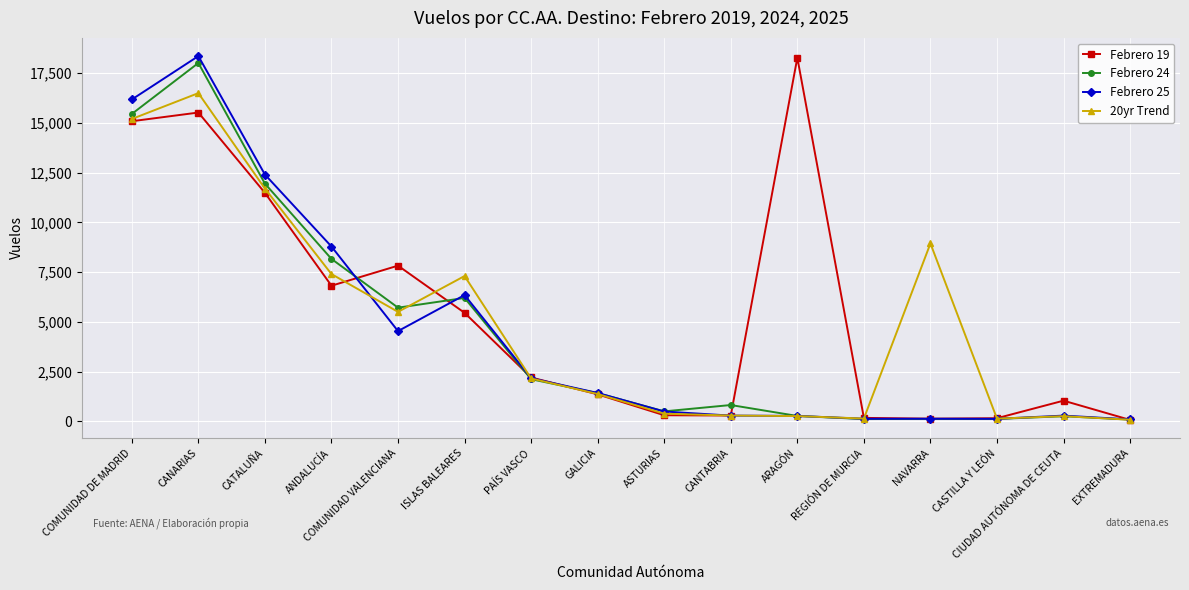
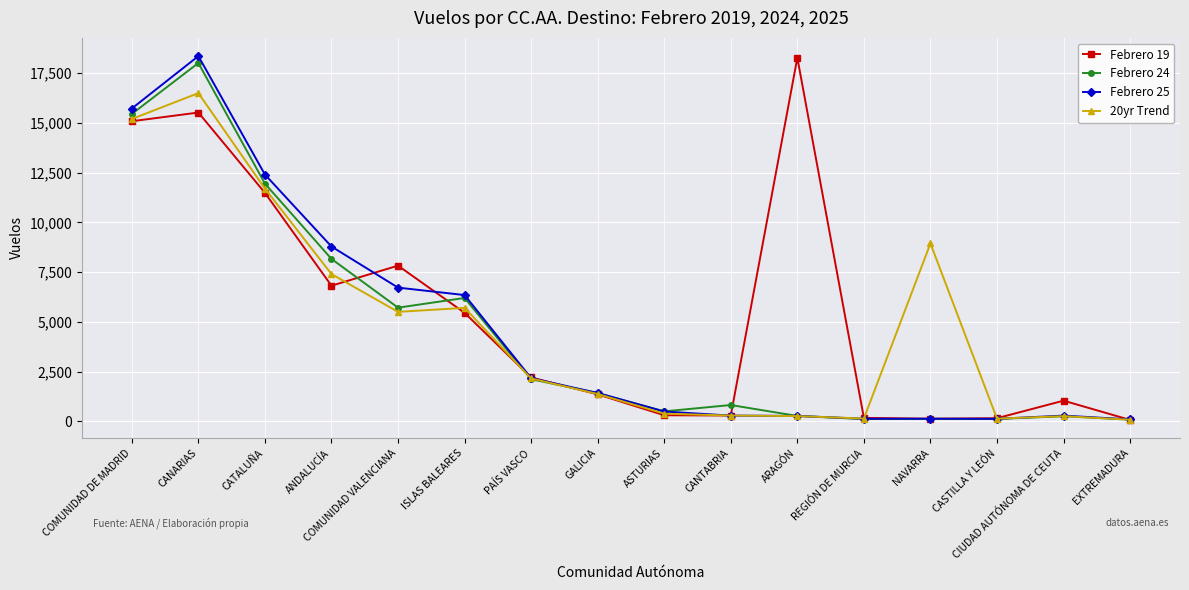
Febrero 25, COMUNIDAD DE MADRID: 16,200 -> 15,700
Febrero 25, COMUNIDAD VALENCIANA: 4,500 -> 6,700
20yr Trend, ISLAS BALEARES: 7,300 -> 5,700
